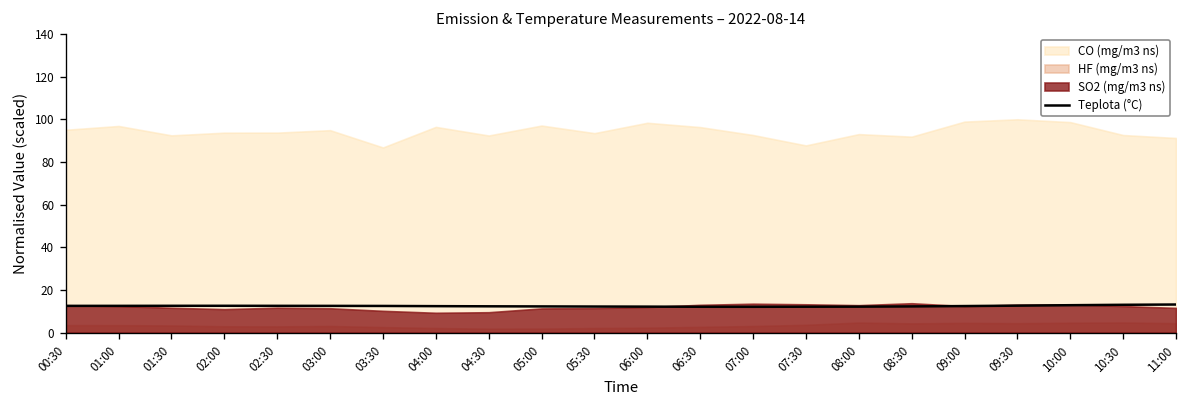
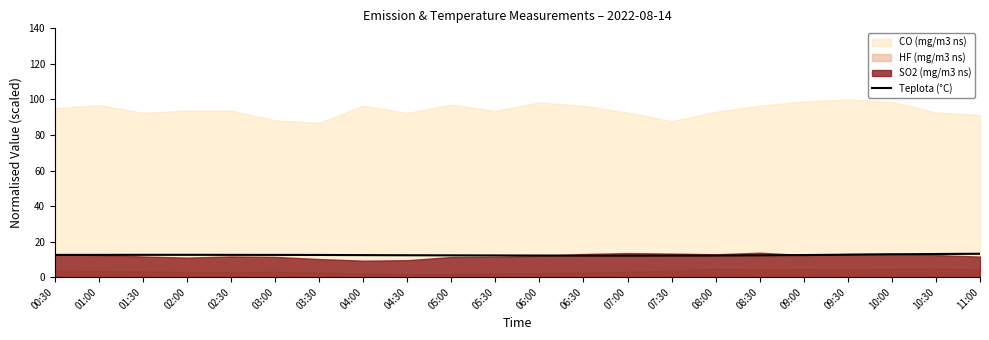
CO (mg/m3 ns), 03:00: 95 -> 88
CO (mg/m3 ns), 08:30: 92 -> 96
